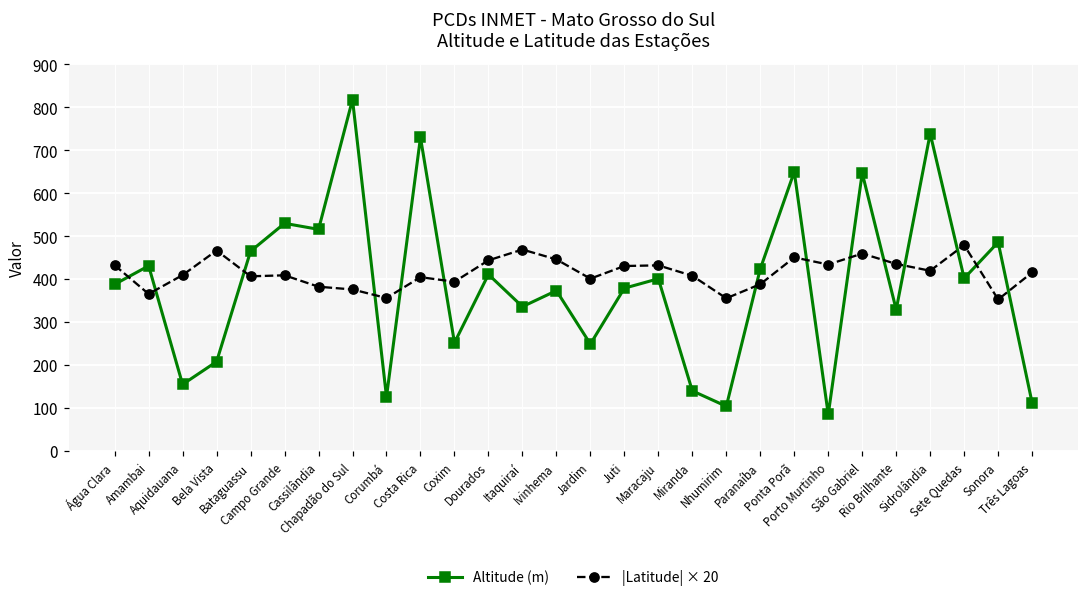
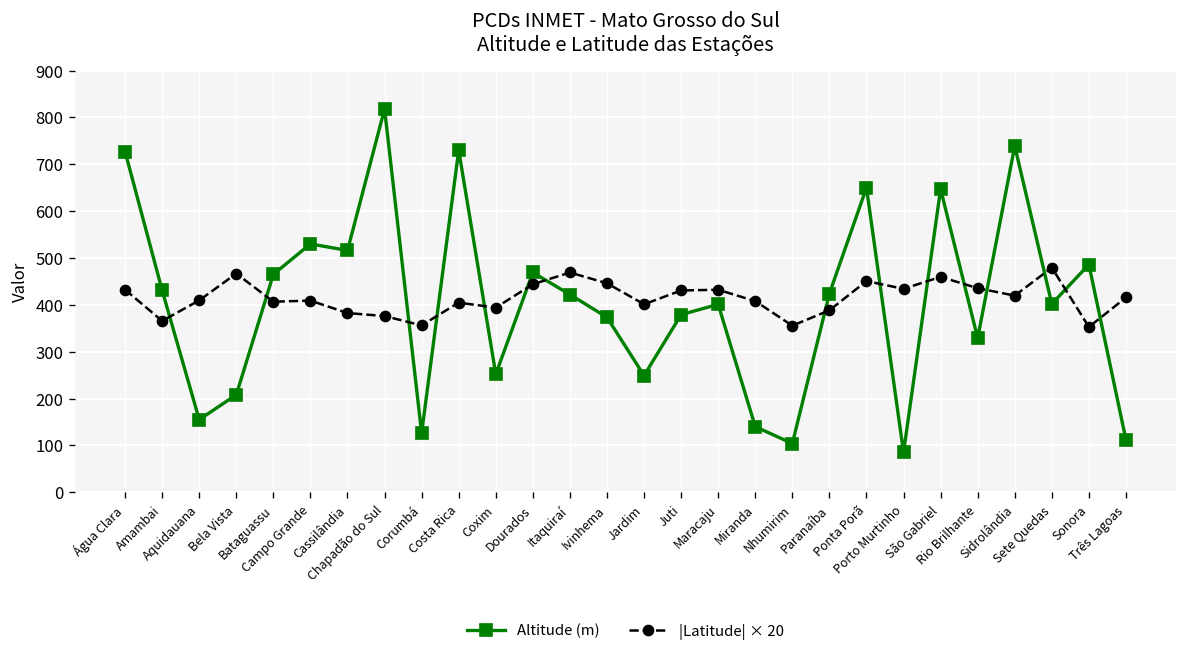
Altitude (m), Água Clara: 390 -> 730
Altitude (m), Dourados: 410 -> 470
Altitude (m), Itaquiraí: 340 -> 420
